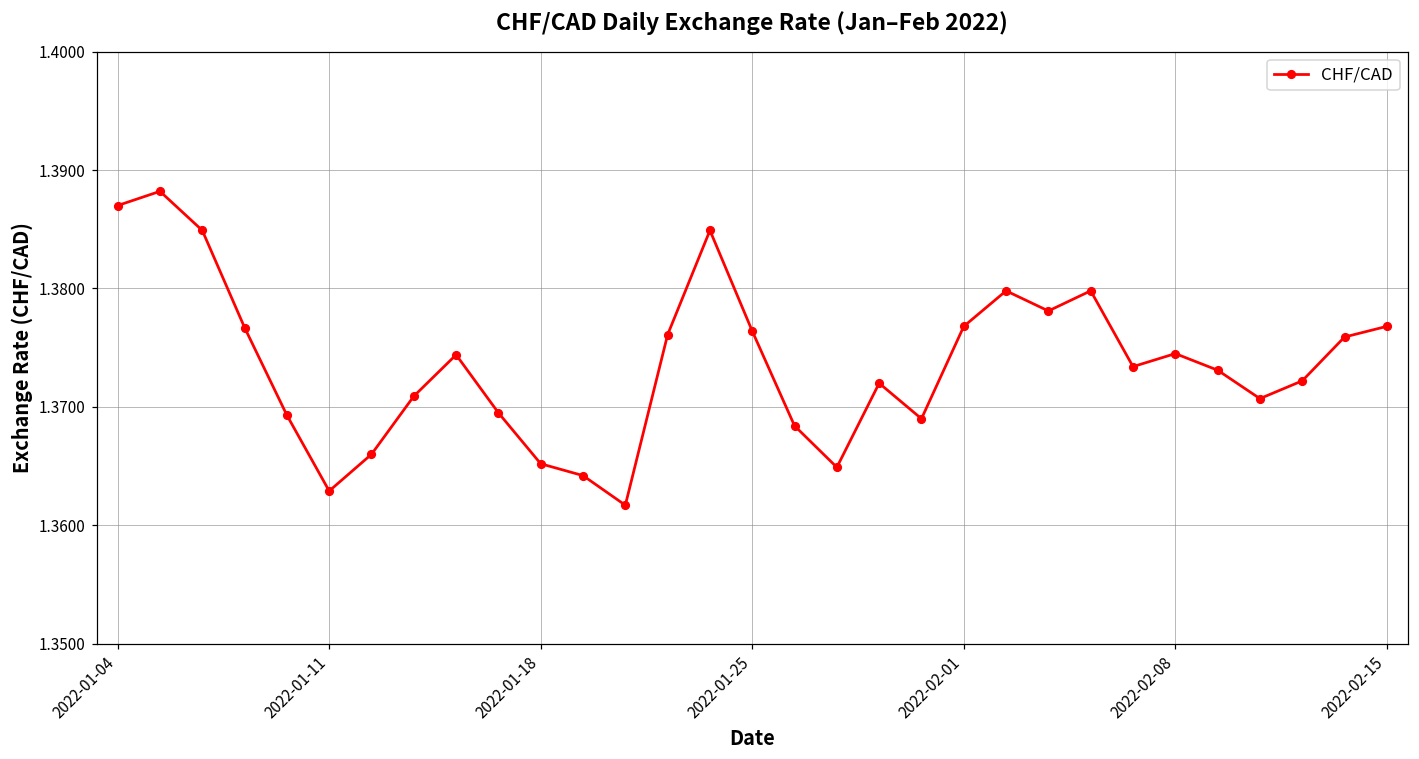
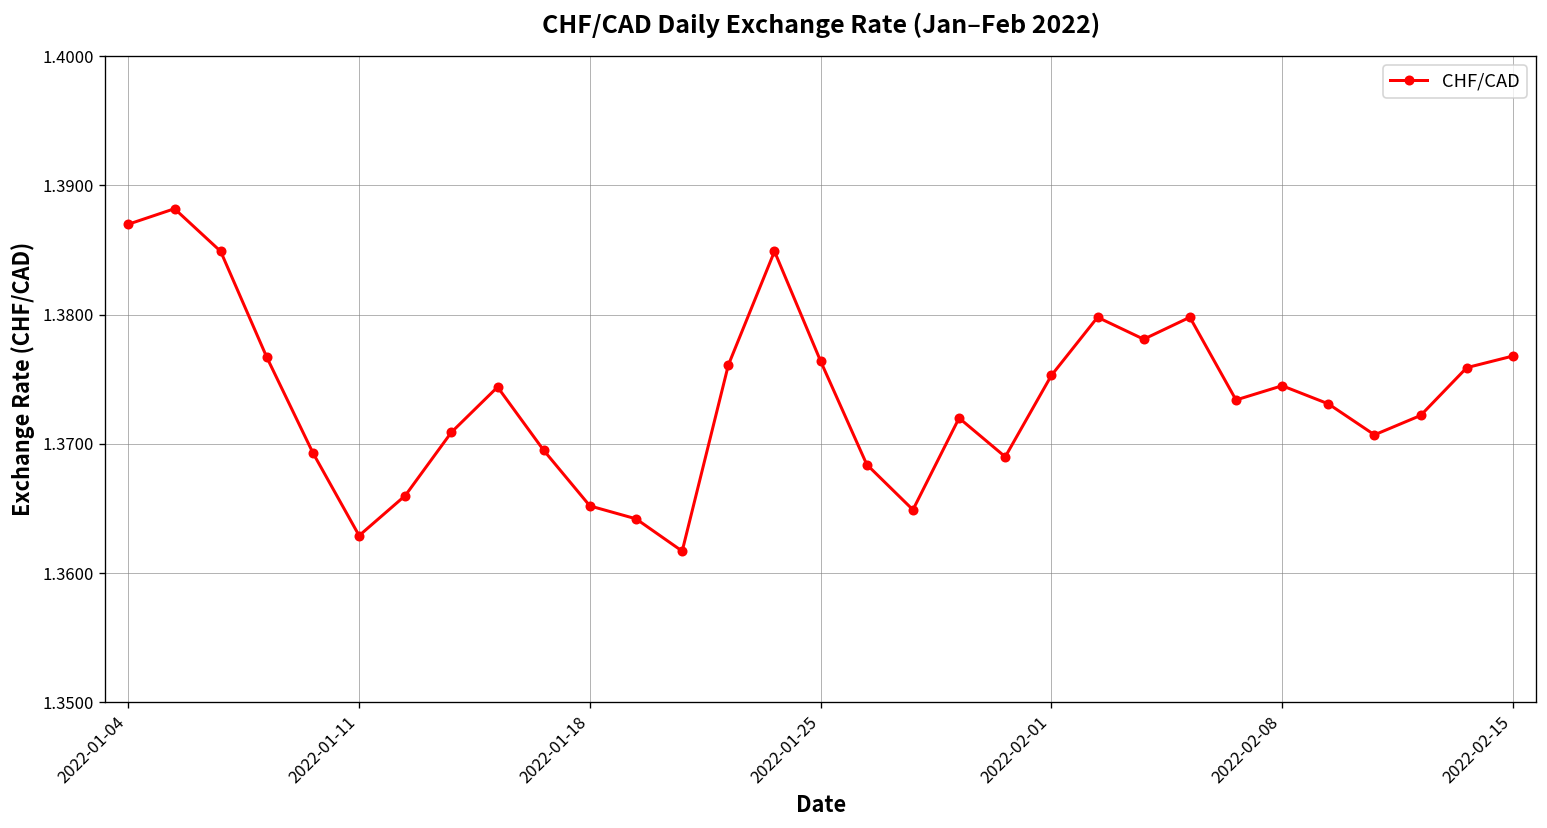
2022-02-01: 1.3768 -> 1.3753
